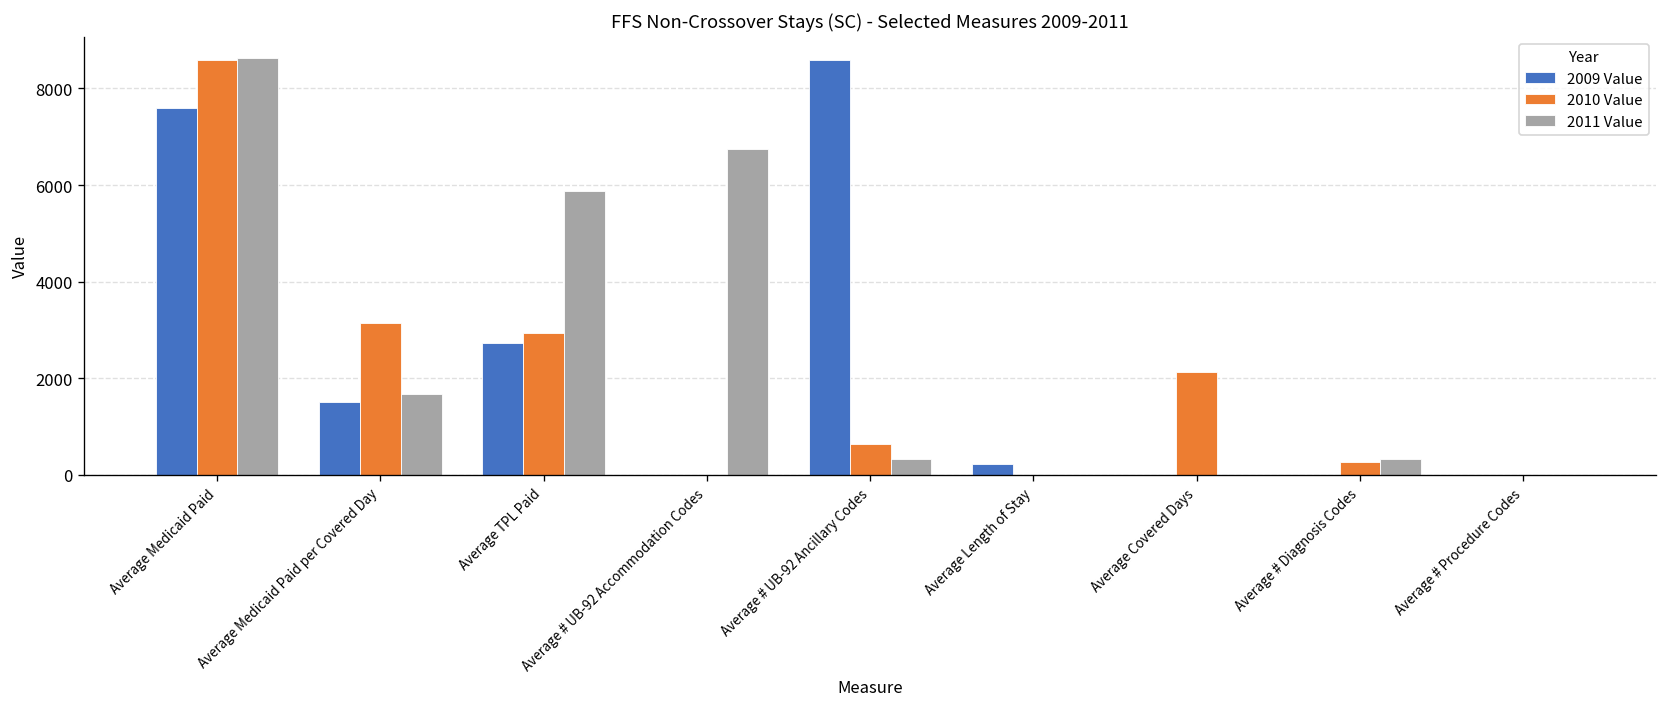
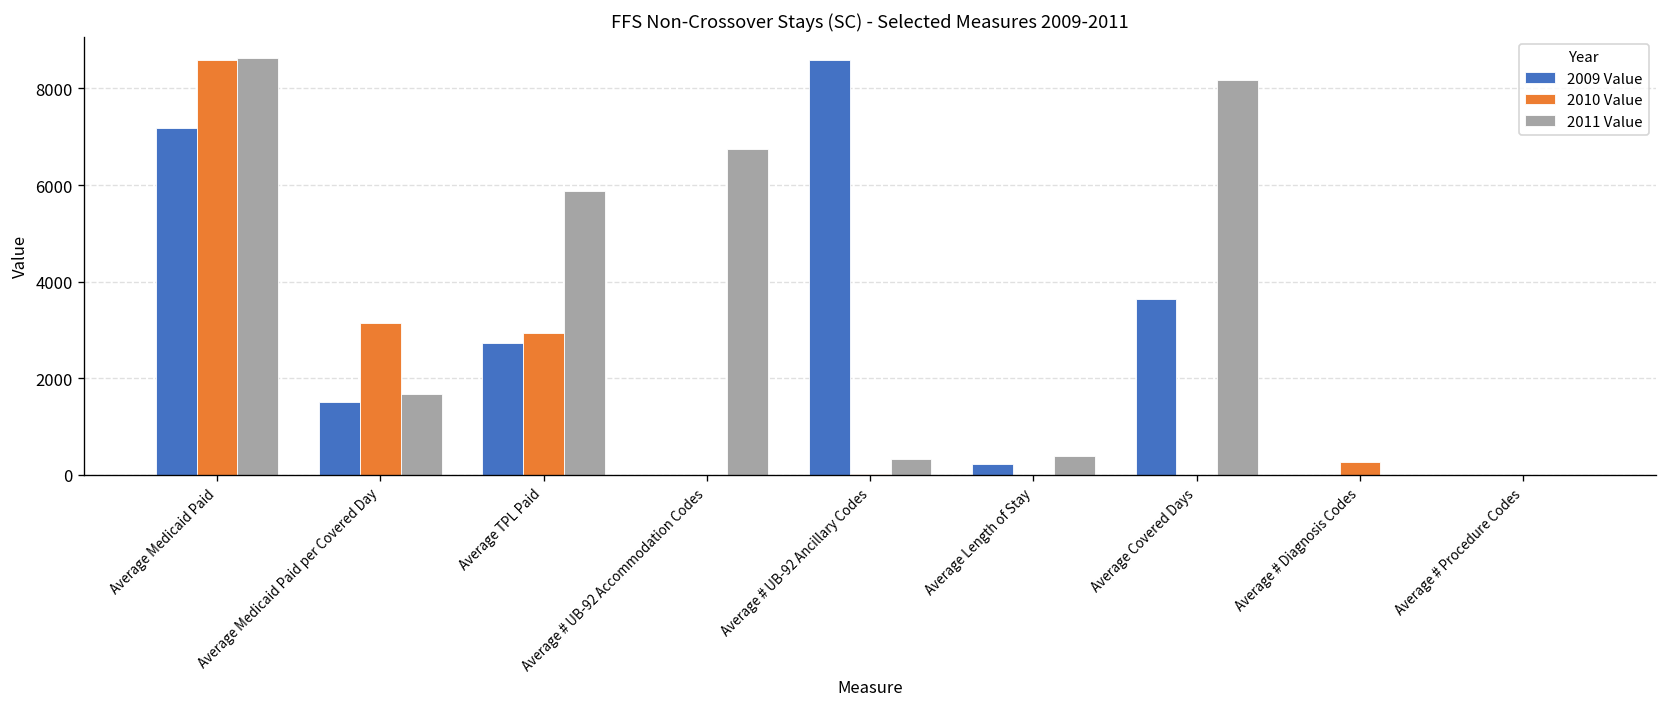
2009 Value, Average Medicaid Paid: 7600 -> 7200
2010 Value, Average # UB-92 Ancillary Codes: 600 -> 0
2011 Value, Average Length of Stay: 0 -> 400
2009 Value, Average Covered Days: 0 -> 3600
2010 Value, Average Covered Days: 2100 -> 0
2011 Value, Average Covered Days: 0 -> 8200
2011 Value, Average # Diagnosis Codes: 300 -> 0
